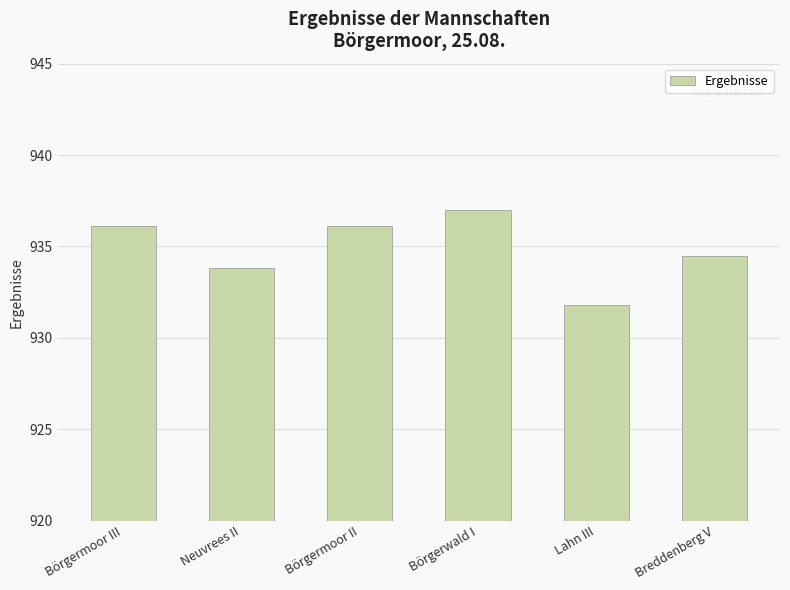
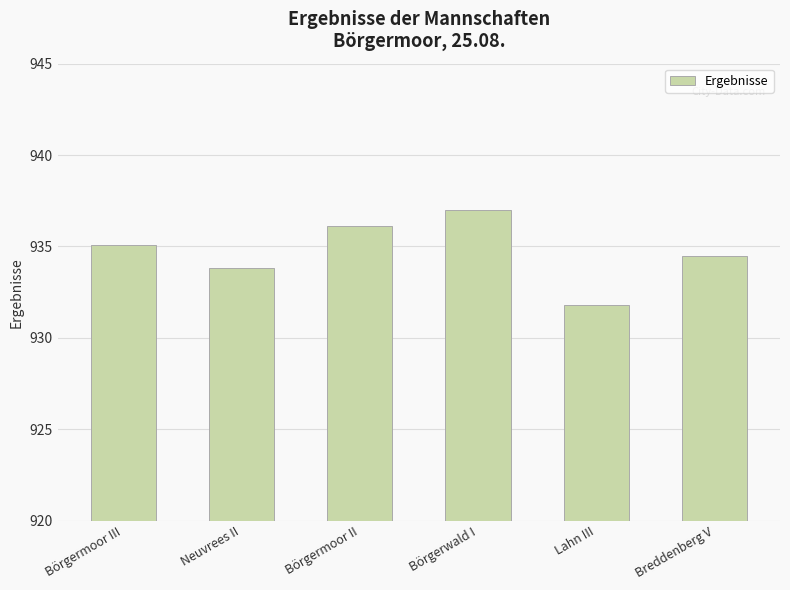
Börgermoor III: 936.1 -> 935.1
